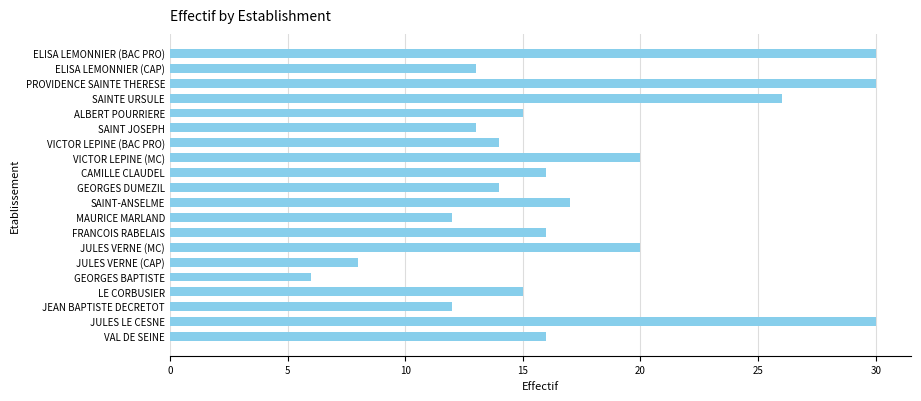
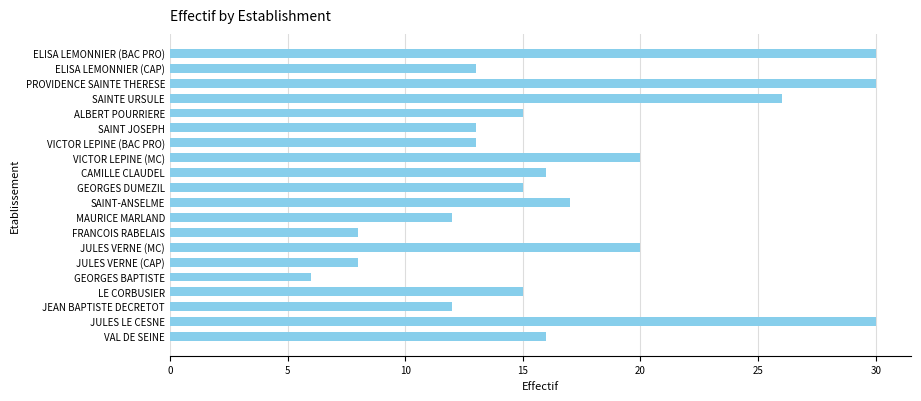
VICTOR LEPINE (BAC PRO): 14 -> 13
GEORGES DUMEZIL: 14 -> 15
FRANCOIS RABELAIS: 16 -> 8
